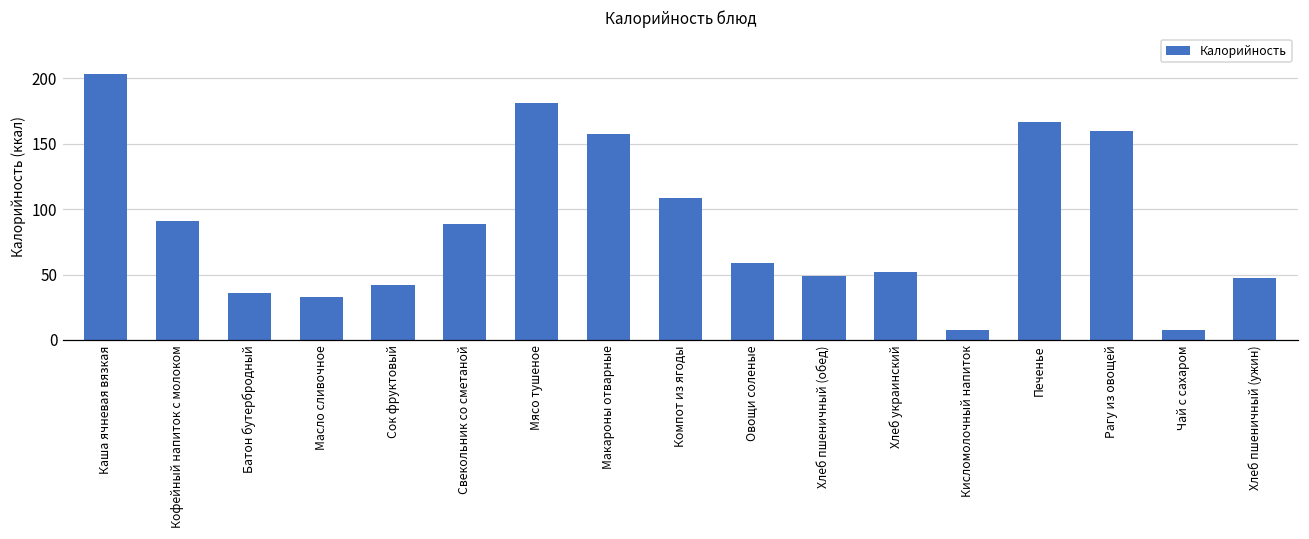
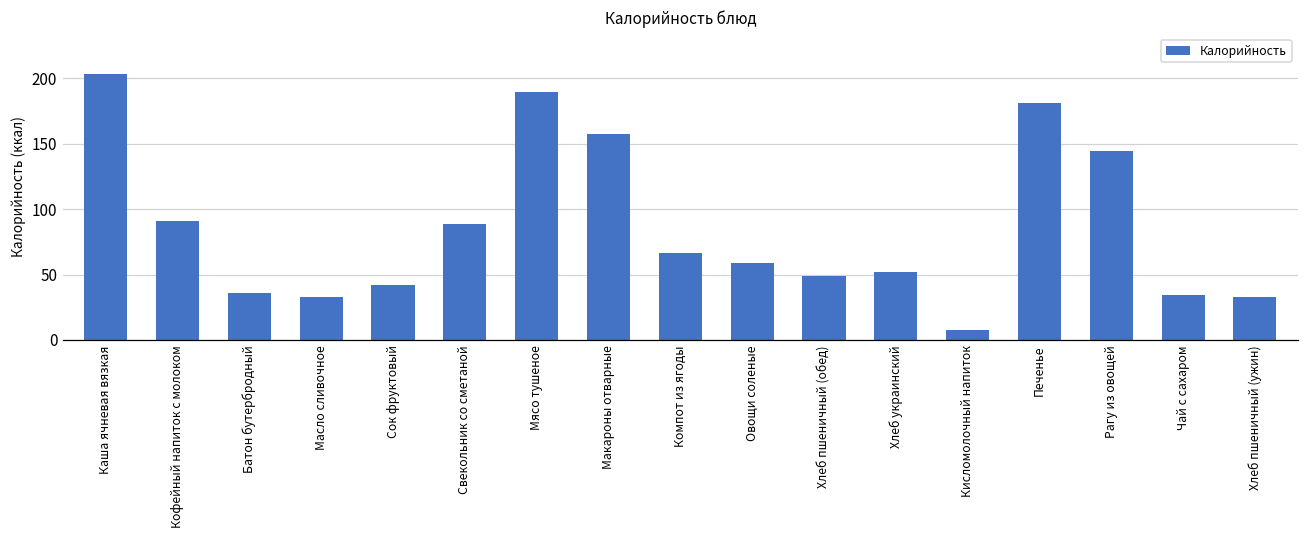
Мясо тушеное: 182 -> 190
Компот из ягоды: 109 -> 67
Печенье: 167 -> 181
Рагу из овощей: 160 -> 144
Чай с сахаром: 8 -> 34
Хлеб пшеничный (ужин): 47 -> 33
